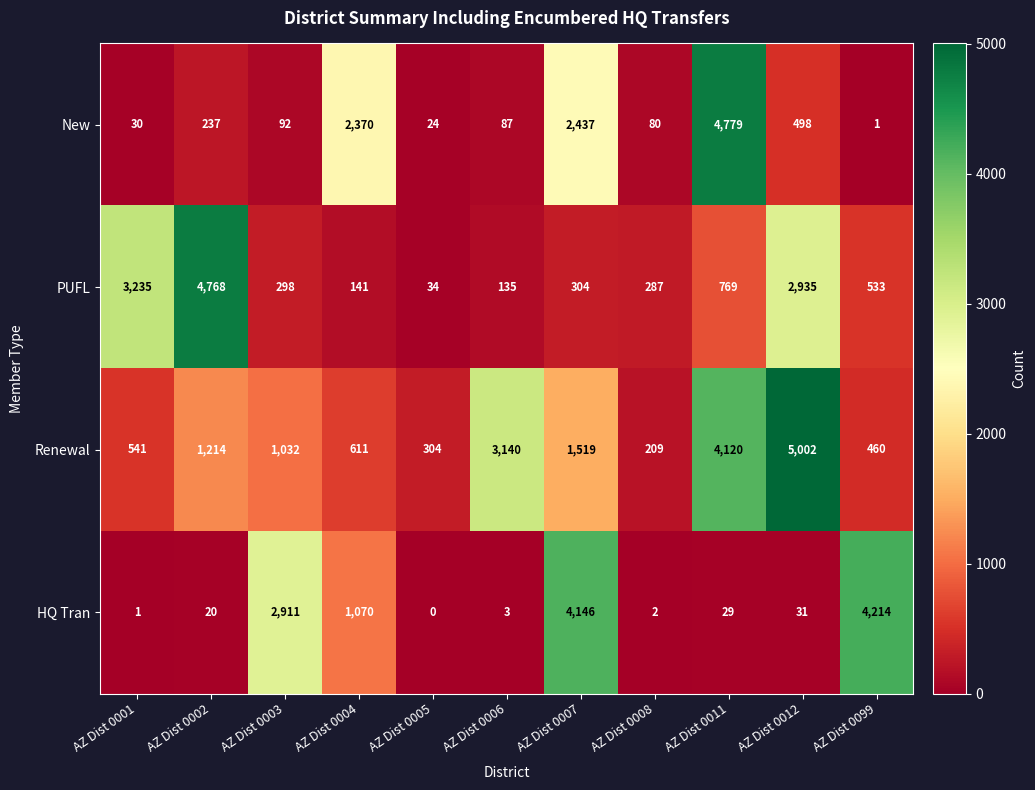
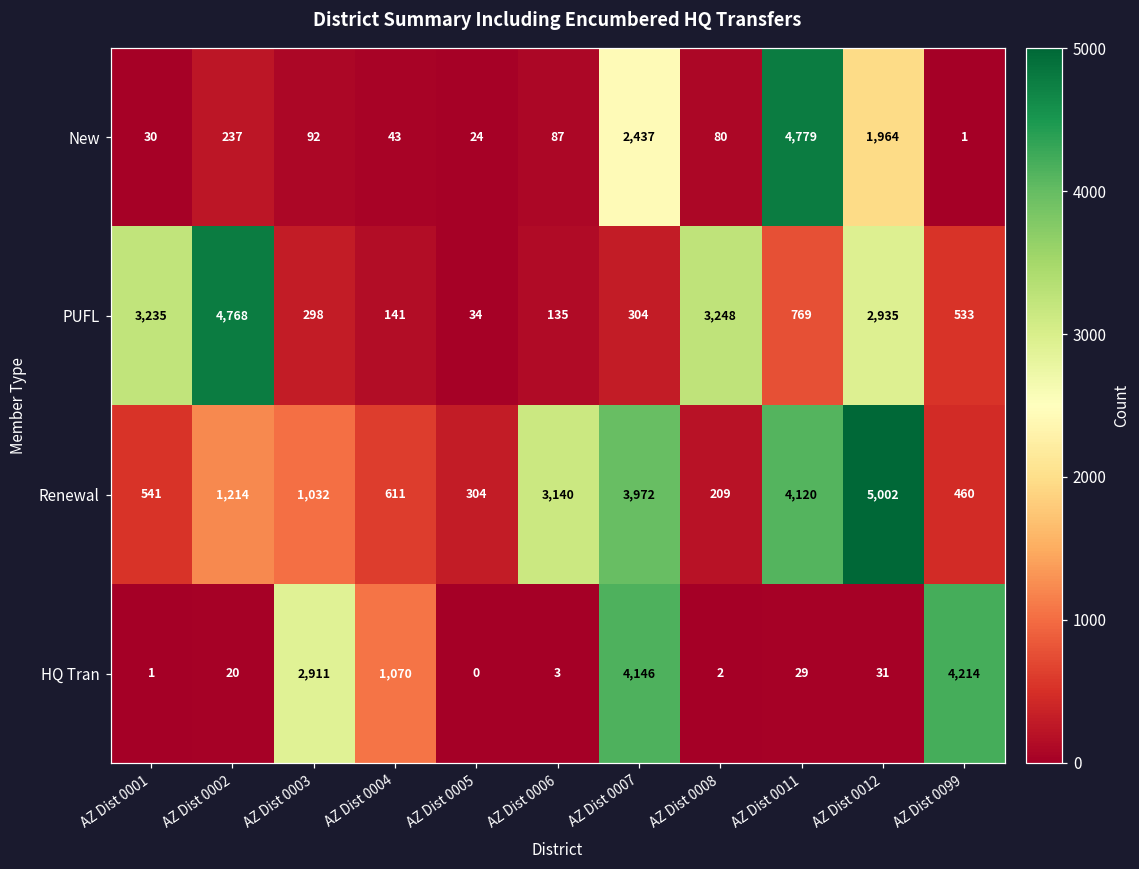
New, AZ Dist 0004: 2,370 -> 43
New, AZ Dist 0012: 498 -> 1,964
PUFL, AZ Dist 0008: 287 -> 3,248
Renewal, AZ Dist 0007: 1,519 -> 3,972
